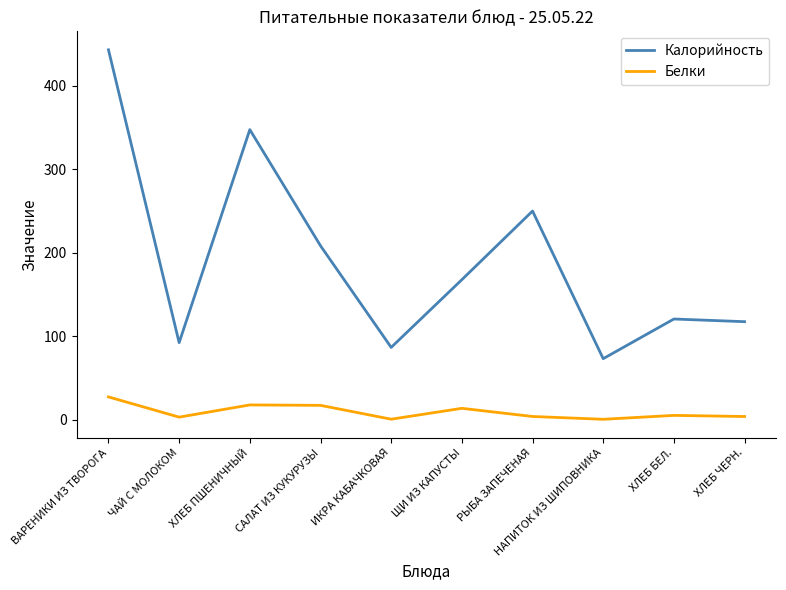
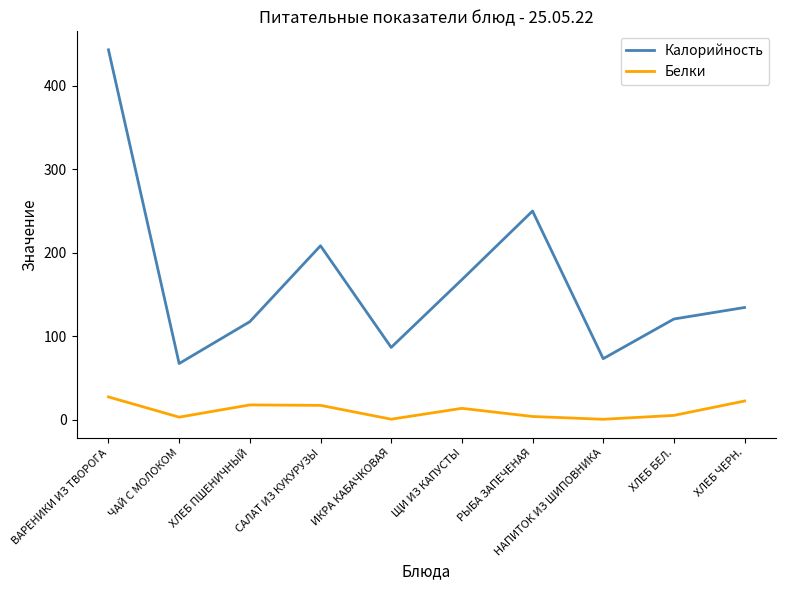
Калорийность, ЧАЙ С МОЛОКОМ: 90 -> 70
Калорийность, ХЛЕБ ПШЕНИЧНЫЙ: 350 -> 120
Калорийность, ХЛЕБ ЧЕРН.: 120 -> 130
Белки, ХЛЕБ ЧЕРН.: 0 -> 20
